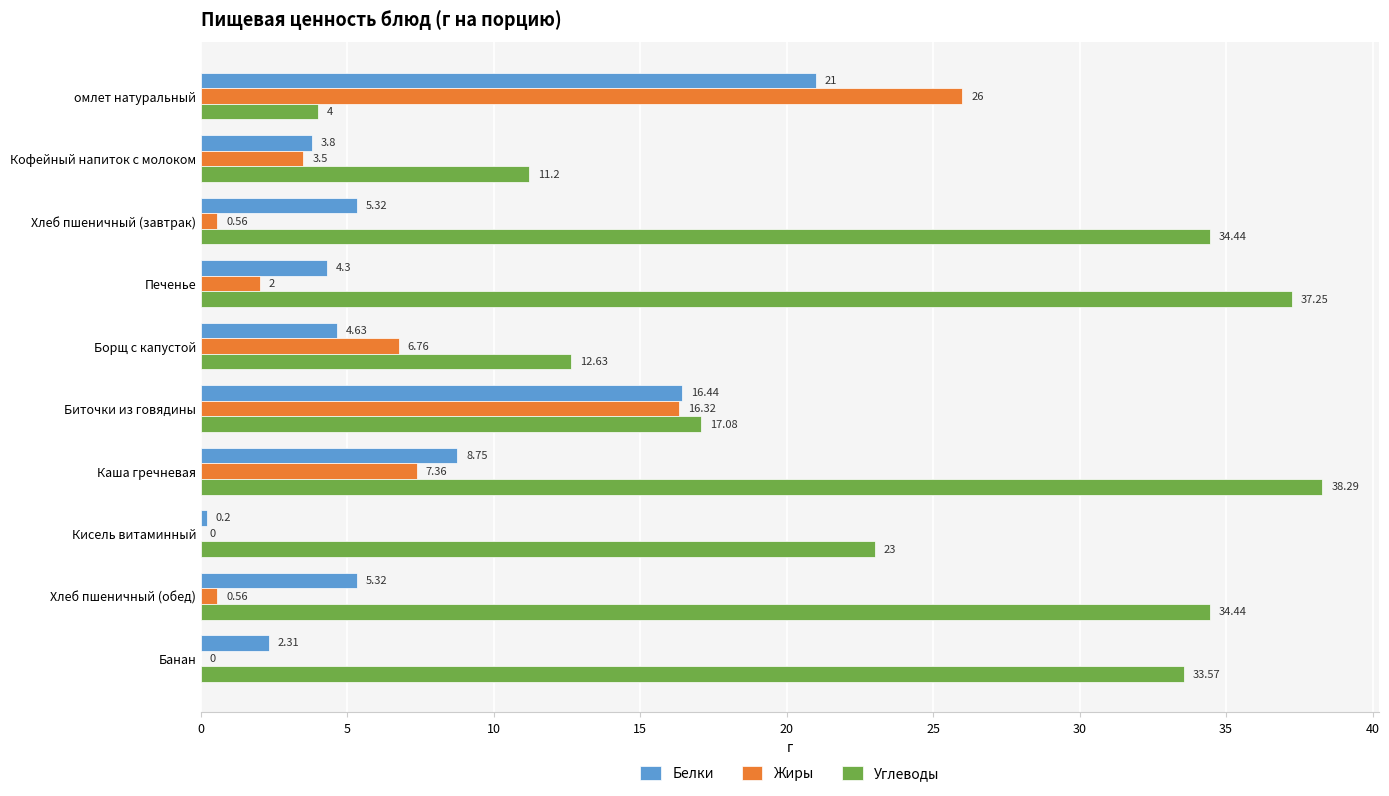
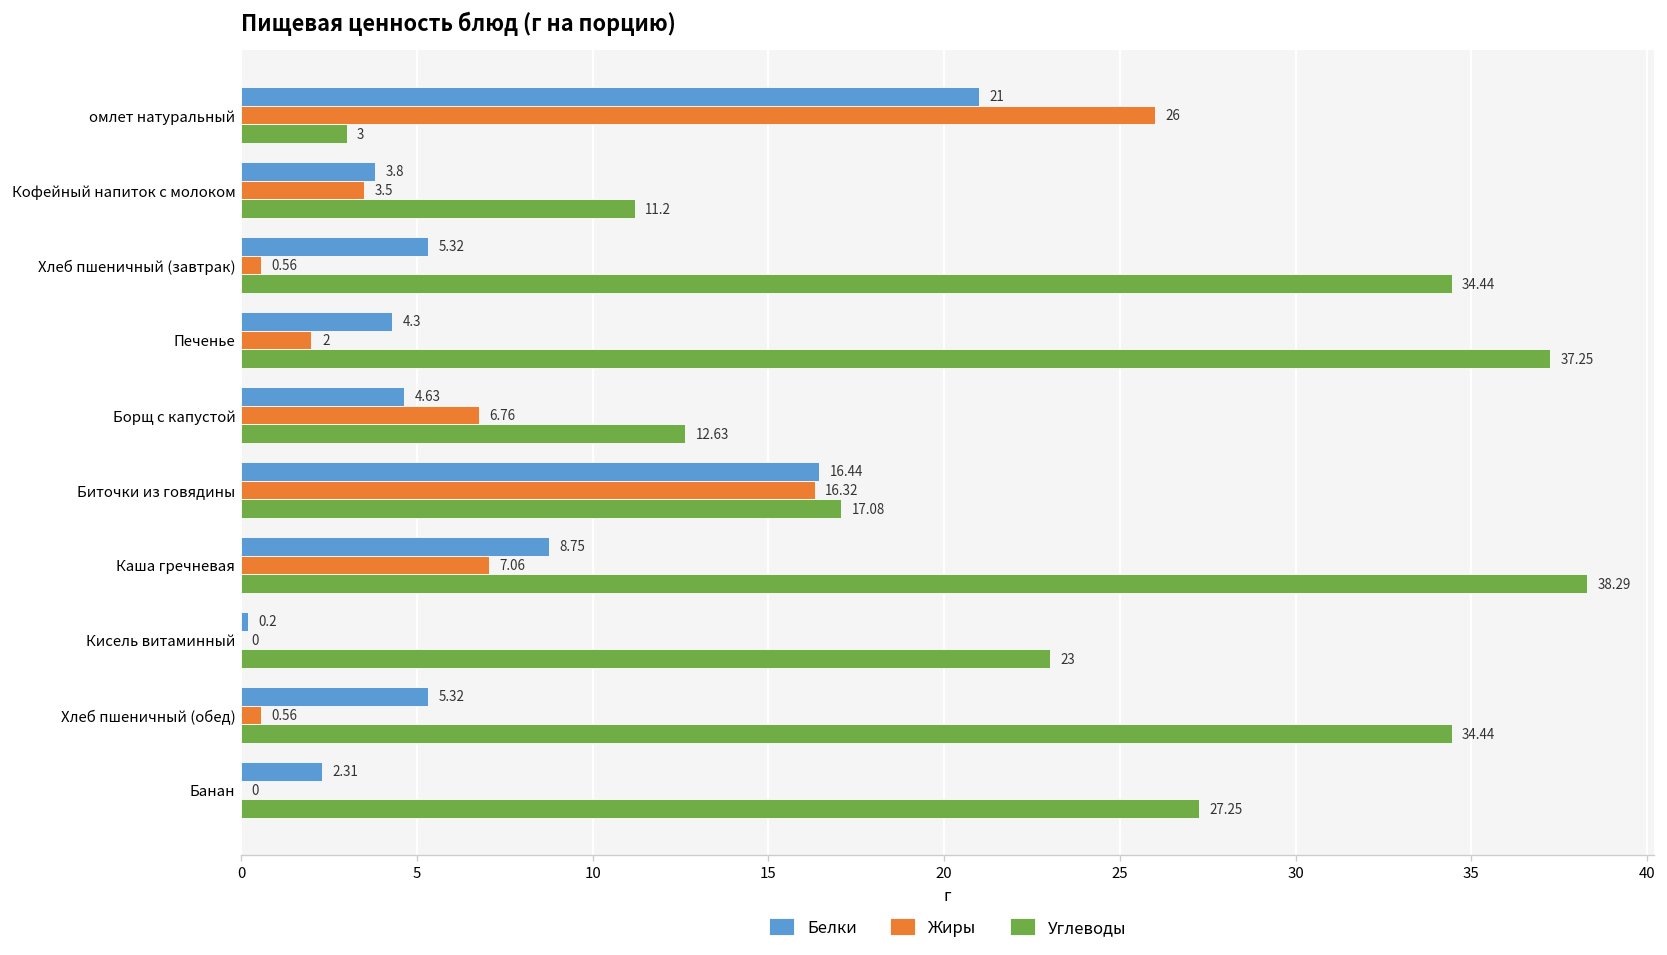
Углеводы, омлет натуральный: 4 -> 3
Жиры, Каша гречневая: 7.36 -> 7.06
Углеводы, Банан: 33.57 -> 27.25
